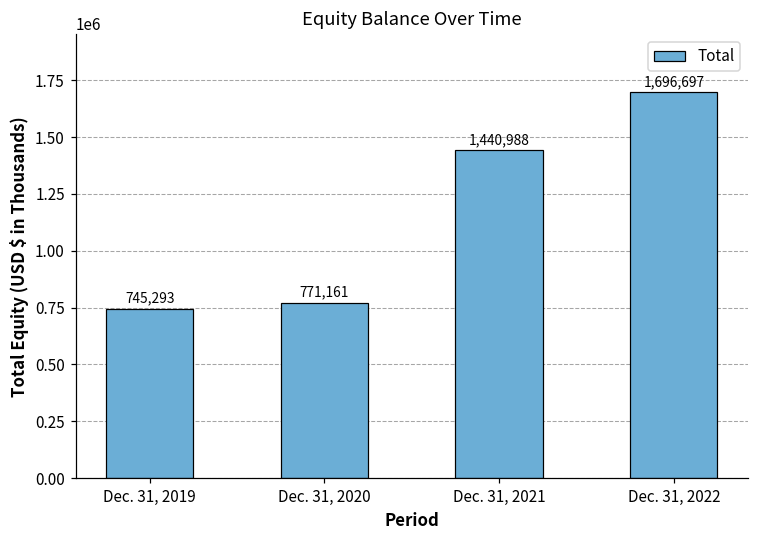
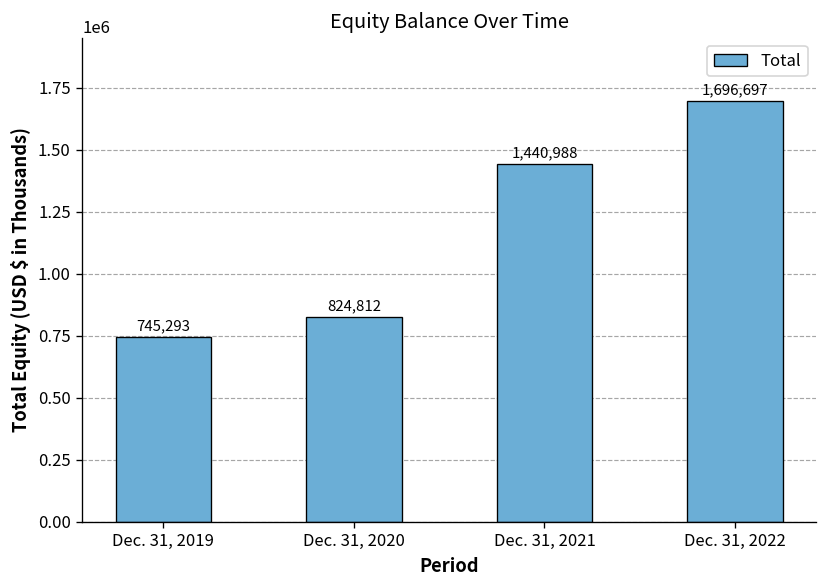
Dec. 31, 2020: 771,161 -> 824,812
